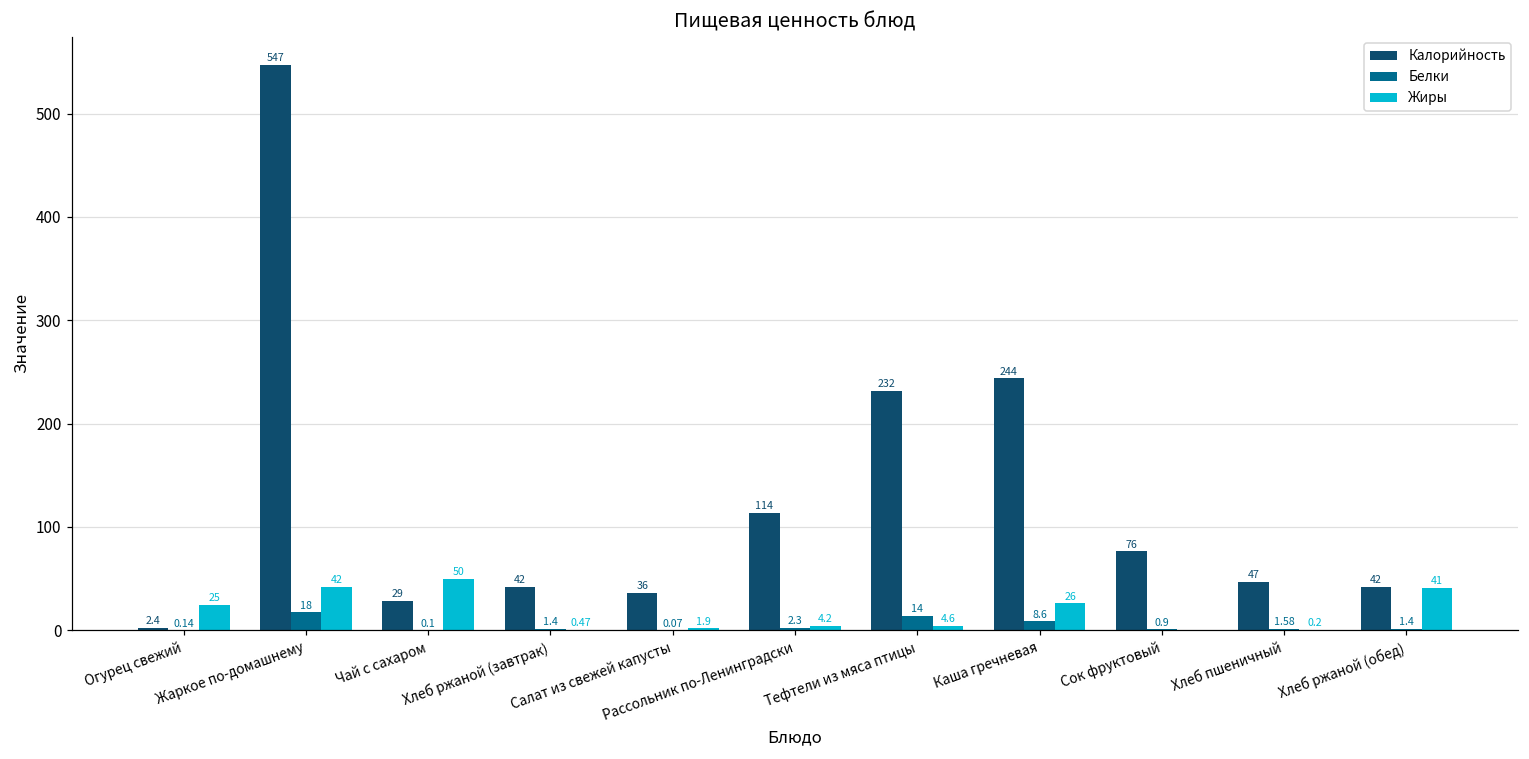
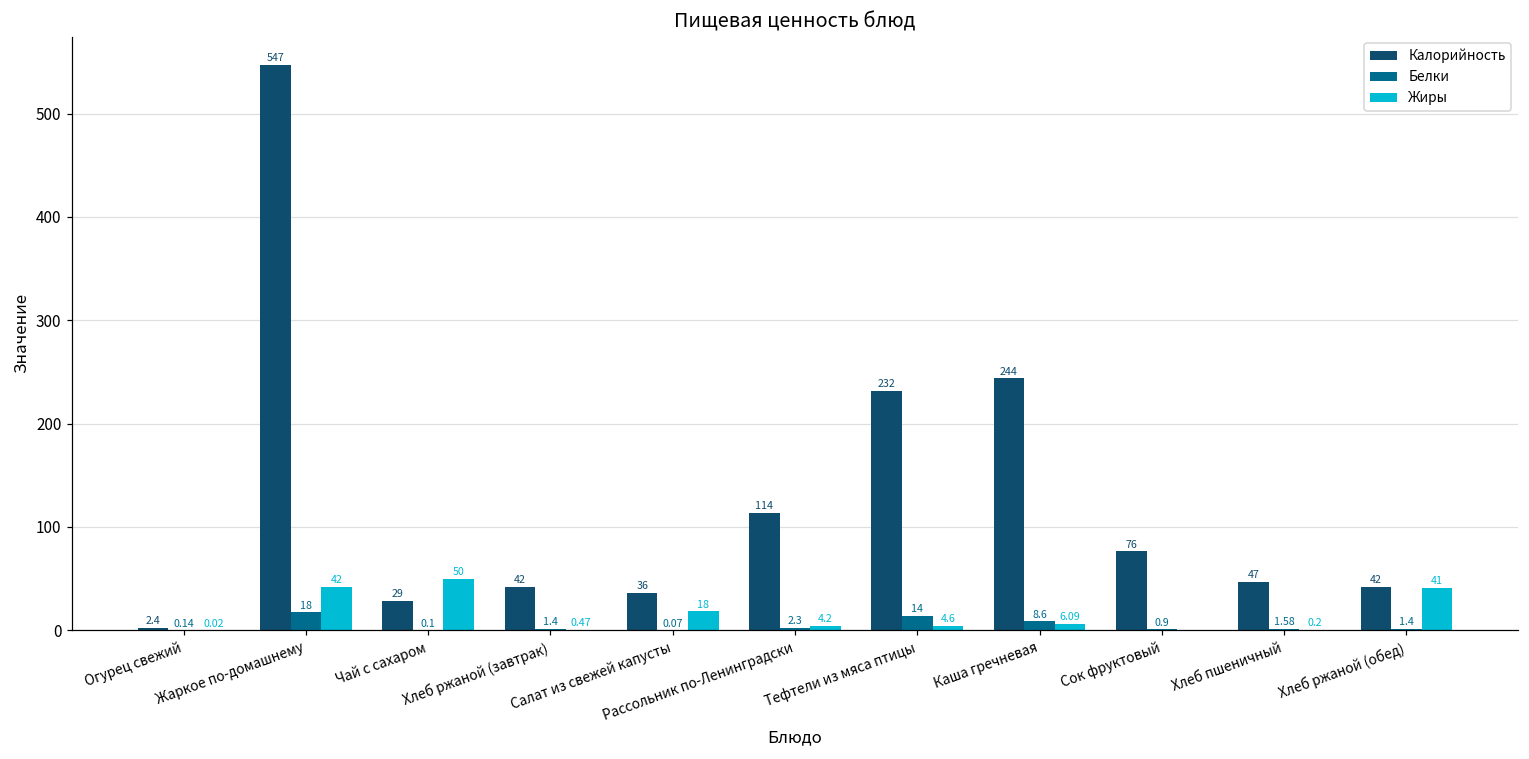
Жиры, Огурец свежий: 25 -> 0.02
Жиры, Салат из свежей капусты: 1.9 -> 18
Жиры, Каша гречневая: 26 -> 6.09
